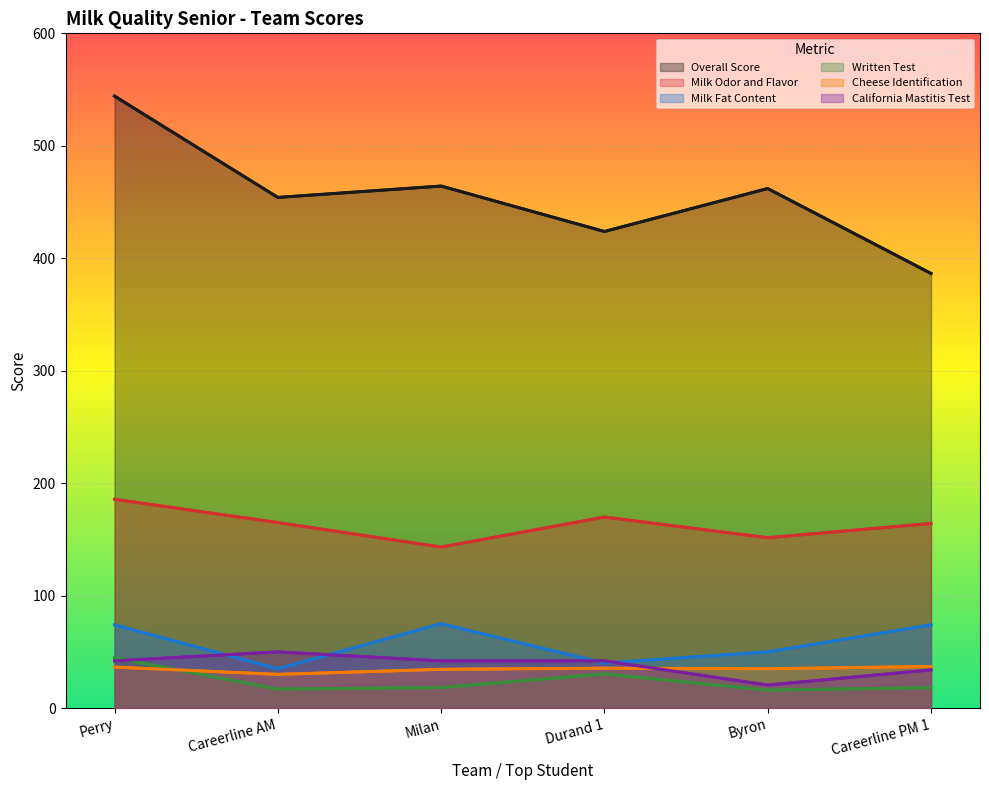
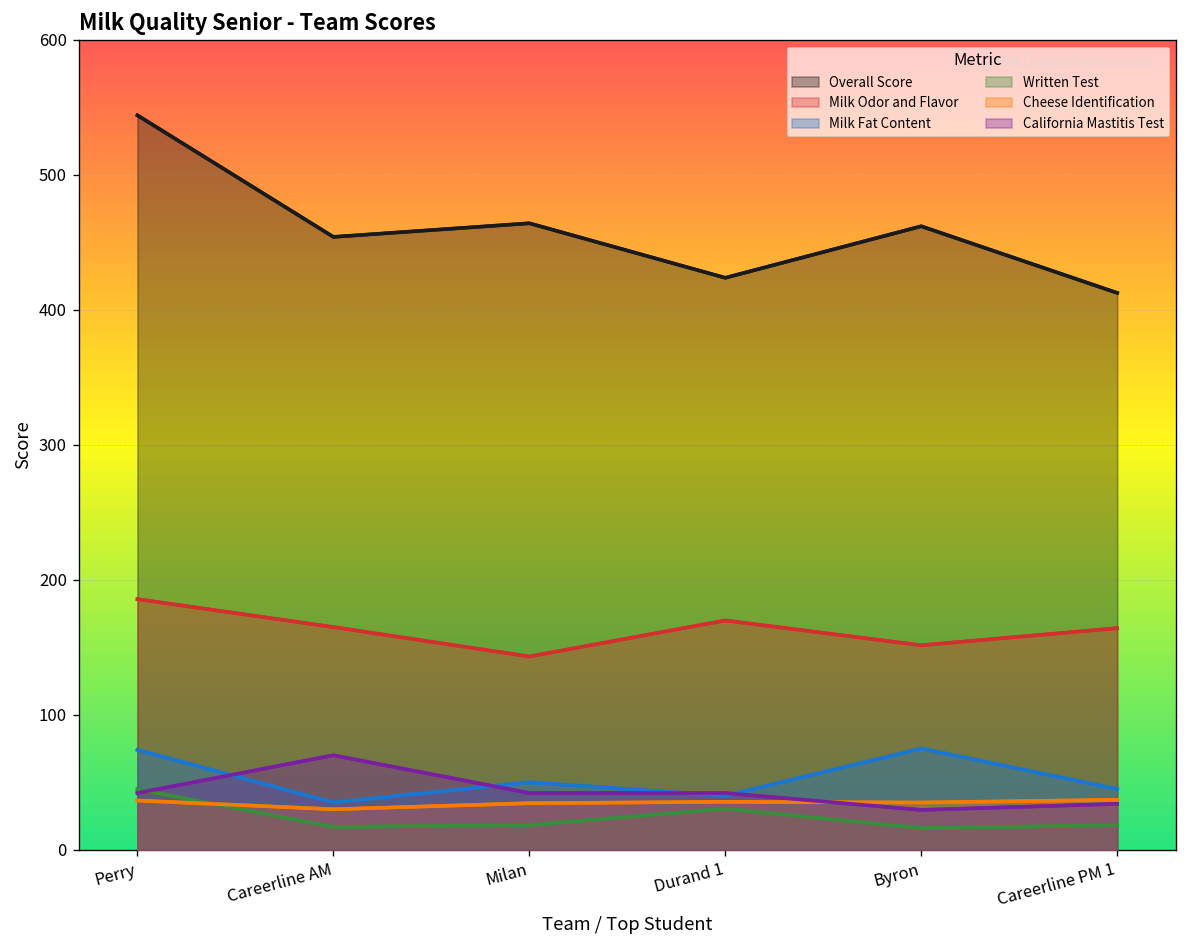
California Mastitis Test, Careerline AM: 50 -> 70
Milk Fat Content, Milan: 75 -> 50
Milk Fat Content, Byron: 50 -> 75
California Mastitis Test, Byron: 21 -> 30
Overall Score, Careerline PM 1: 387 -> 413
Milk Fat Content, Careerline PM 1: 74 -> 45
